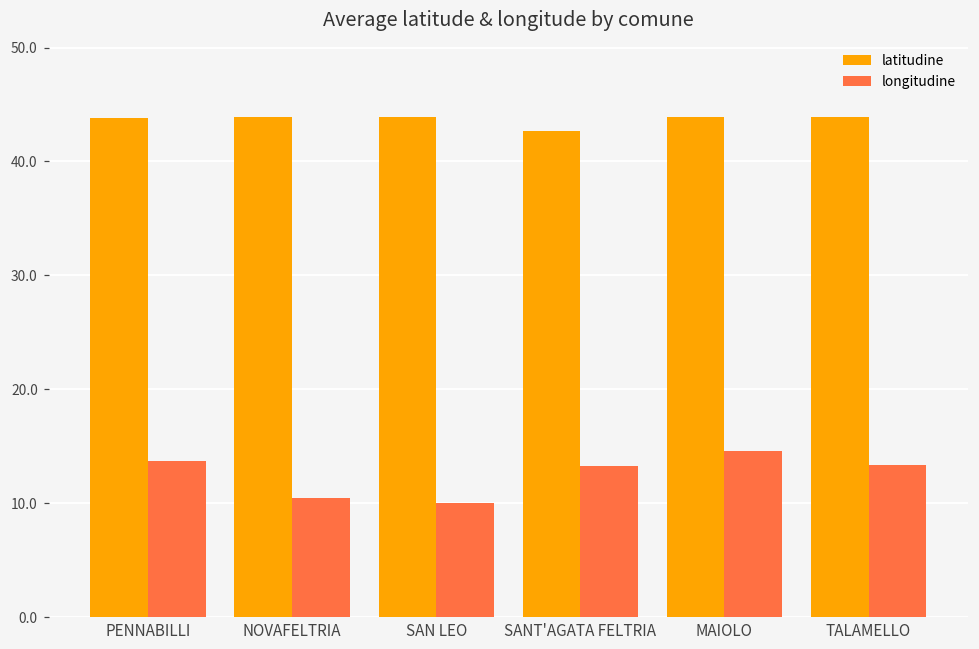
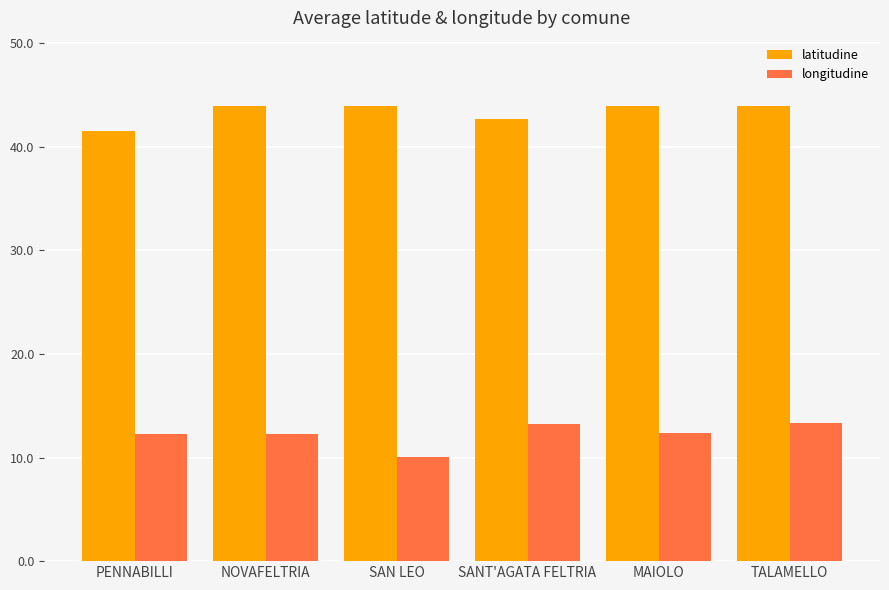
latitudine, PENNABILLI: 43.8 -> 41.5
longitudine, PENNABILLI: 13.7 -> 12.3
longitudine, NOVAFELTRIA: 10.4 -> 12.3
longitudine, MAIOLO: 14.6 -> 12.3
